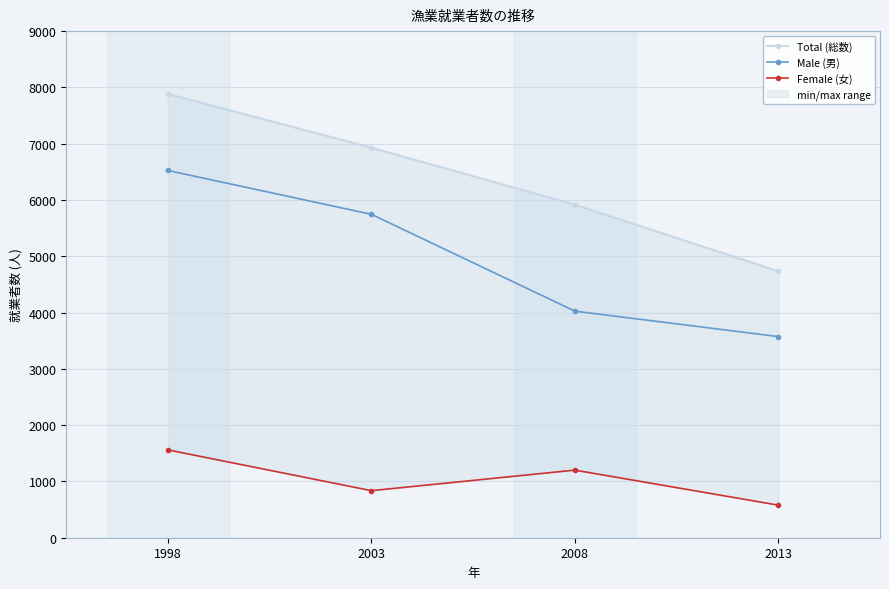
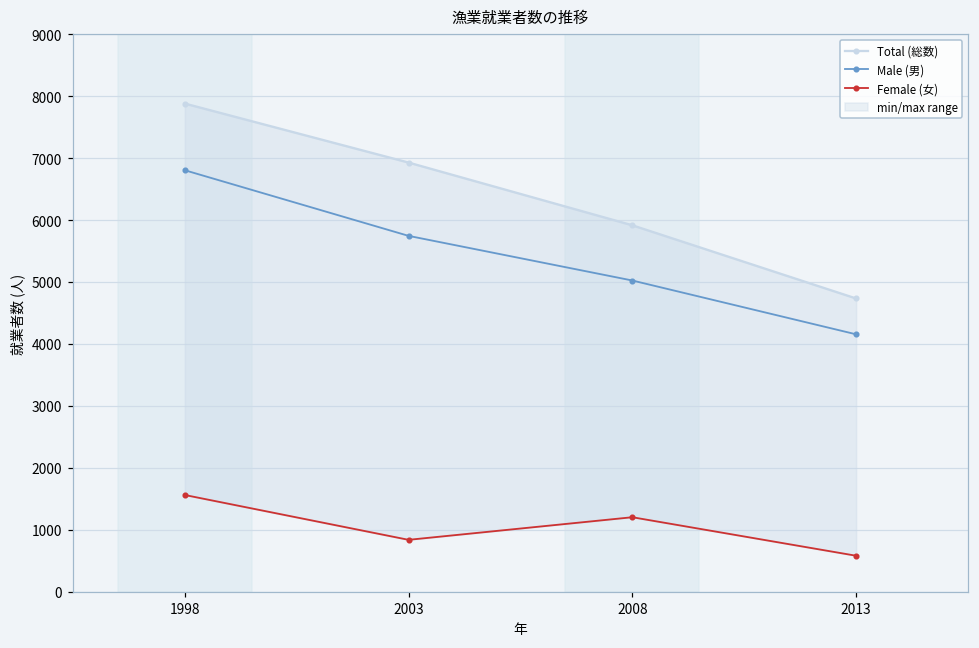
Male (男), 1998: 6500 -> 6800
Male (男), 2008: 4000 -> 5000
Male (男), 2013: 3600 -> 4200
